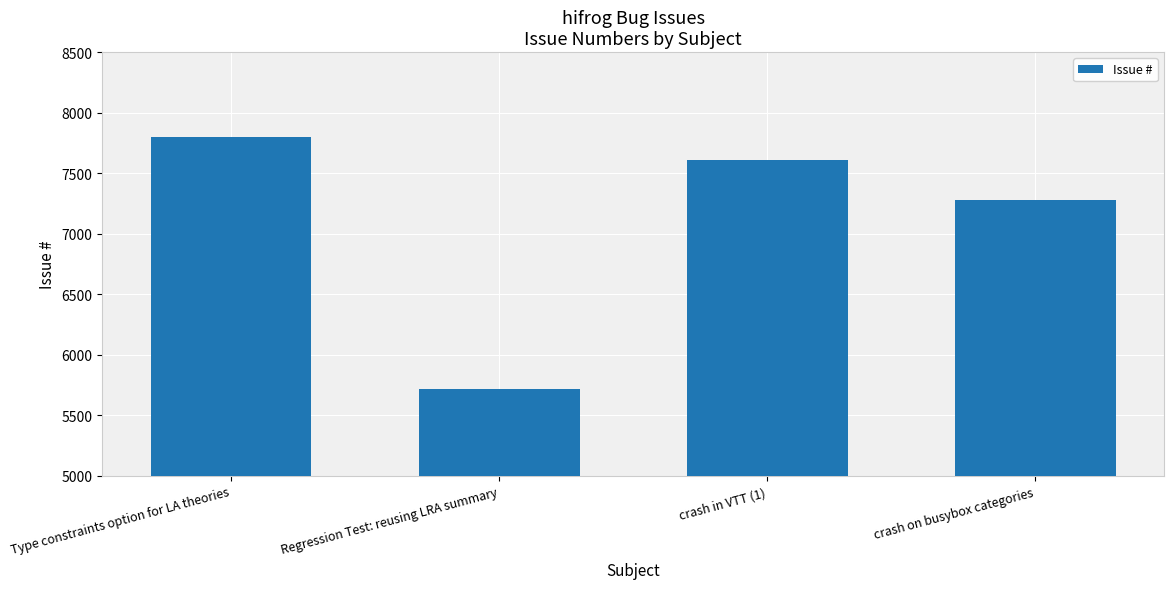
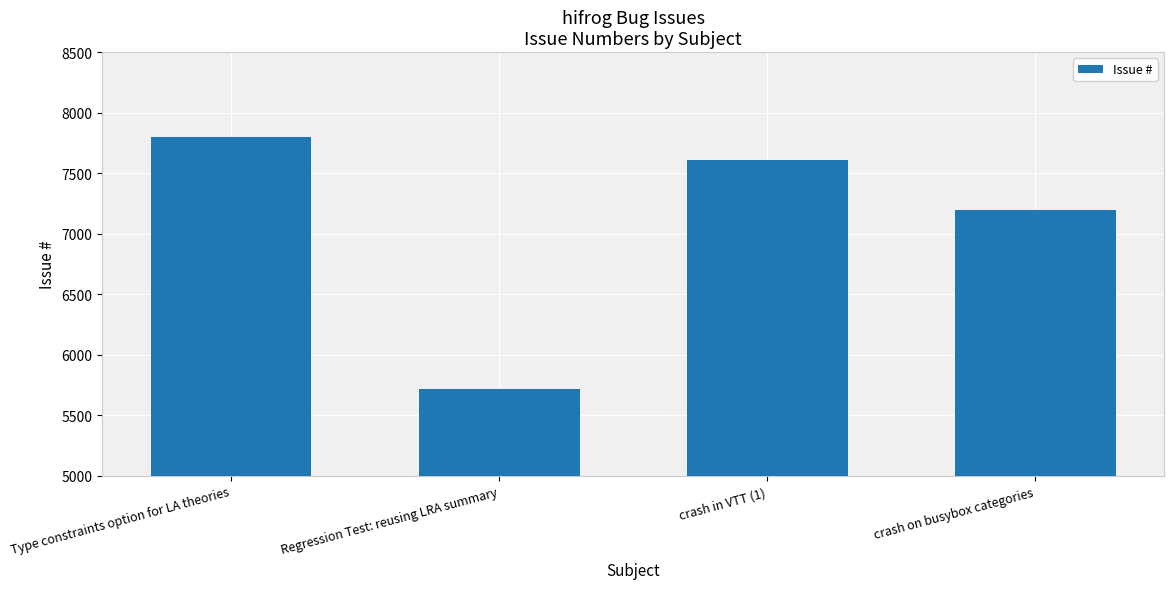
crash on busybox categories: 7280 -> 7200
